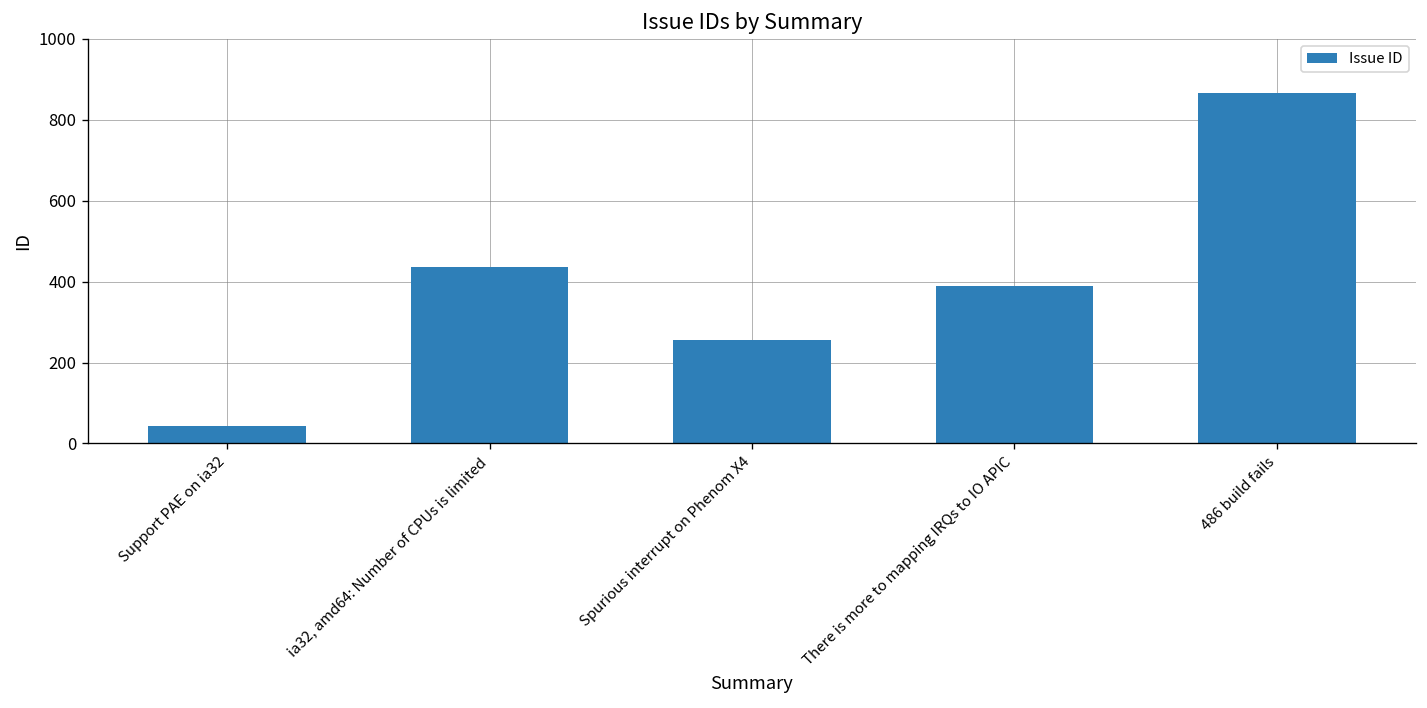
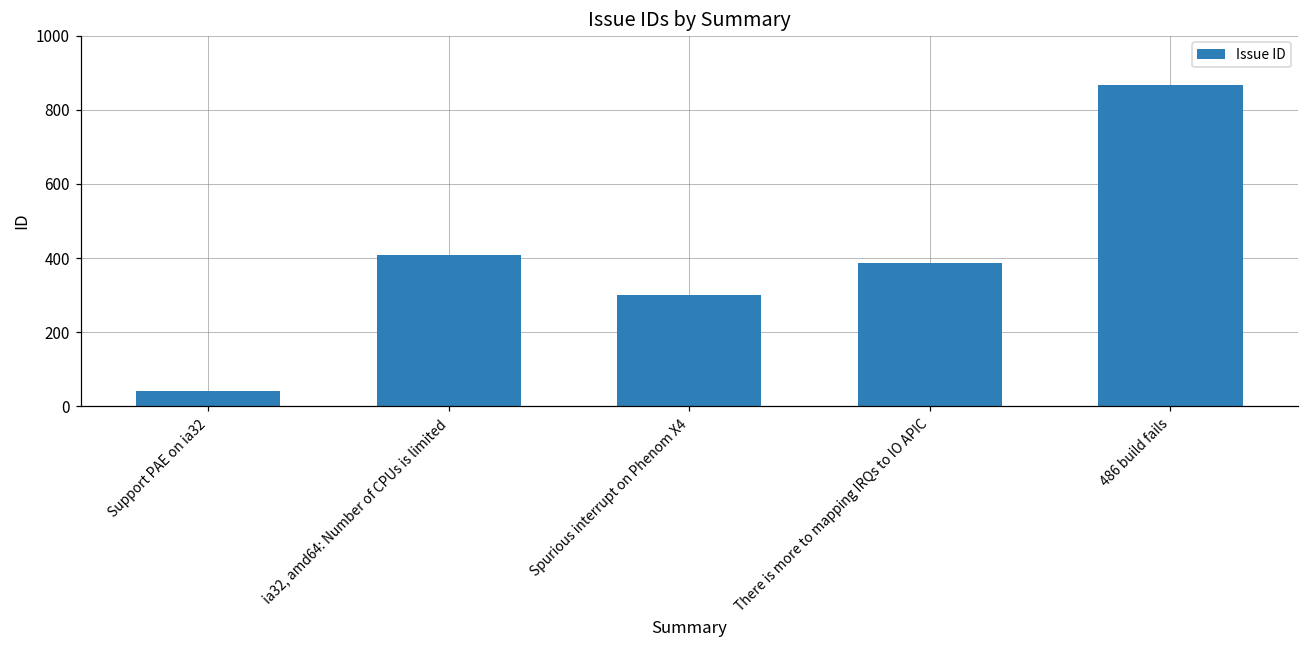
ia32, amd64: Number of CPUs is limited: 440 -> 410
Spurious interrupt on Phenom X4: 260 -> 300
